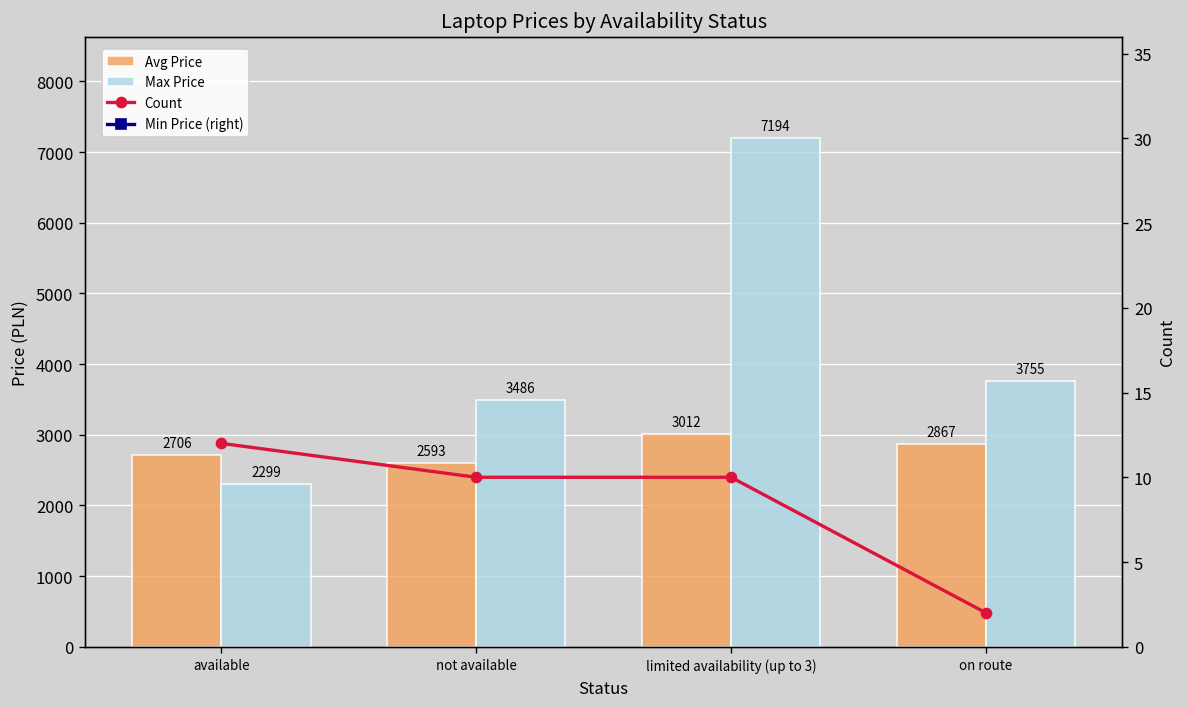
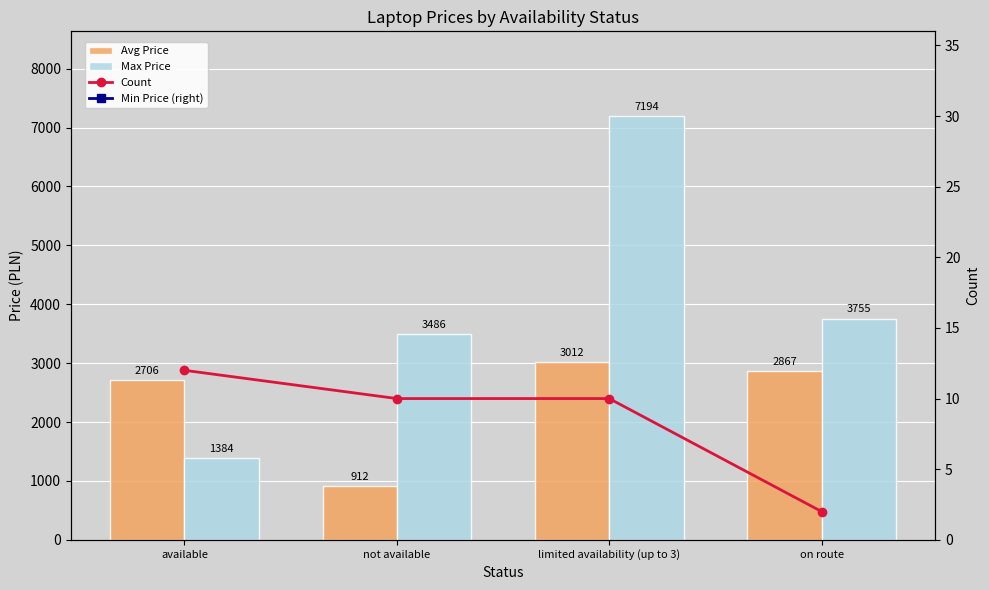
Max Price, available: 2299 -> 1384
Avg Price, not available: 2593 -> 912
